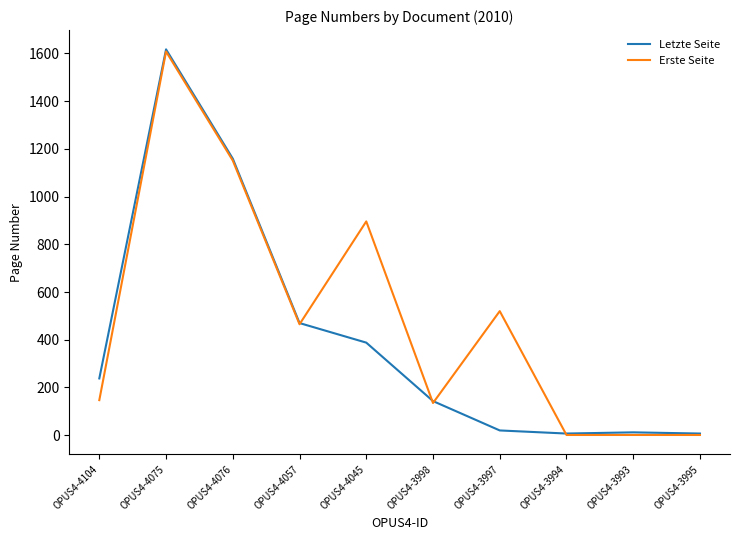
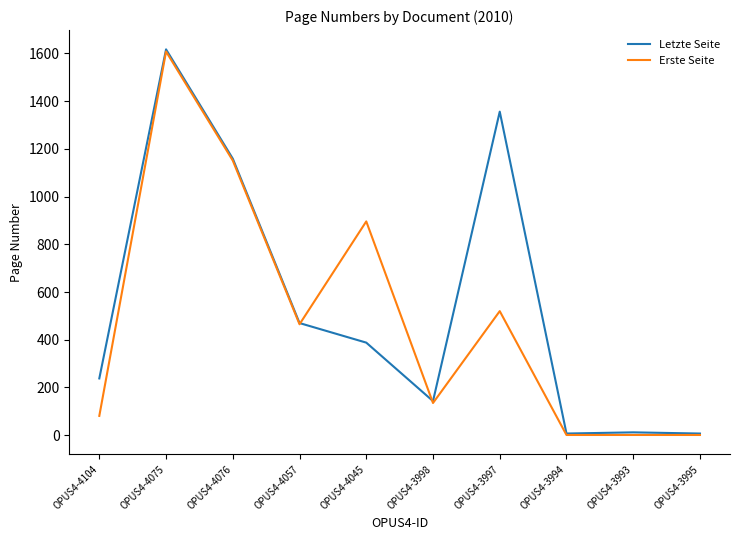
Erste Seite, OPUS4-4104: 150 -> 80
Letzte Seite, OPUS4-3997: 20 -> 1360
